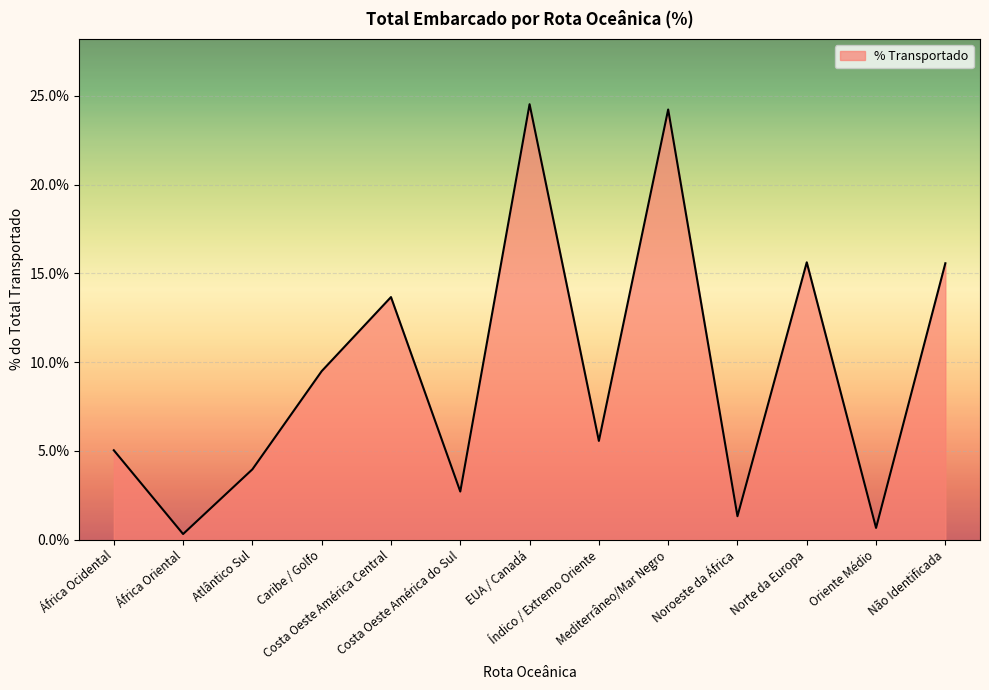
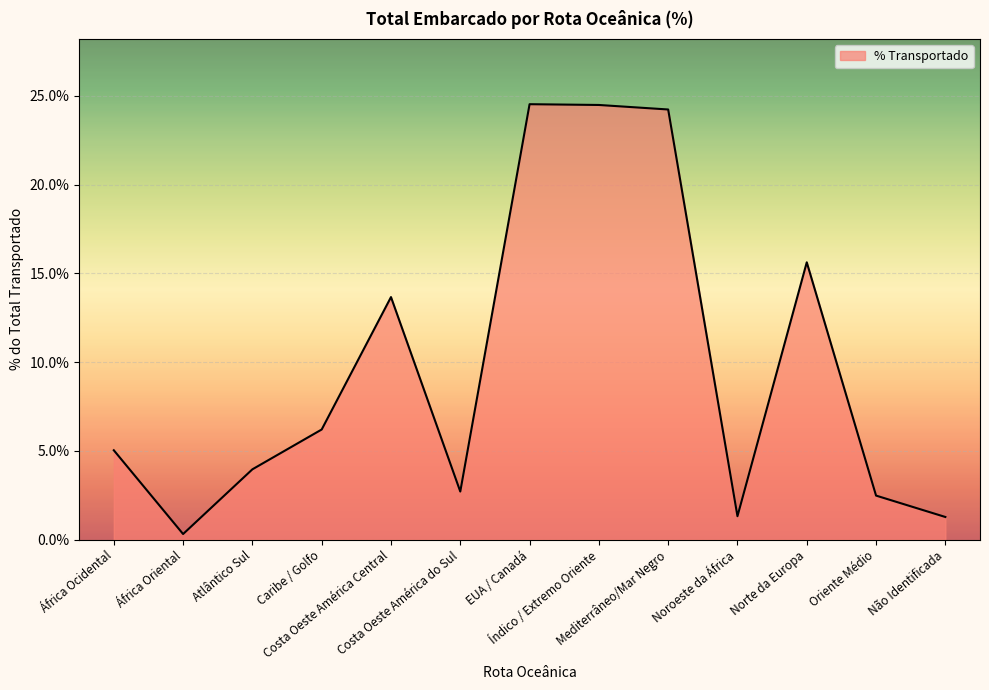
Caribe / Golfo: 9.5% -> 6.2%
Índico / Extremo Oriente: 5.6% -> 24.5%
Oriente Médio: 0.7% -> 2.5%
Não Identificada: 15.6% -> 1.3%
